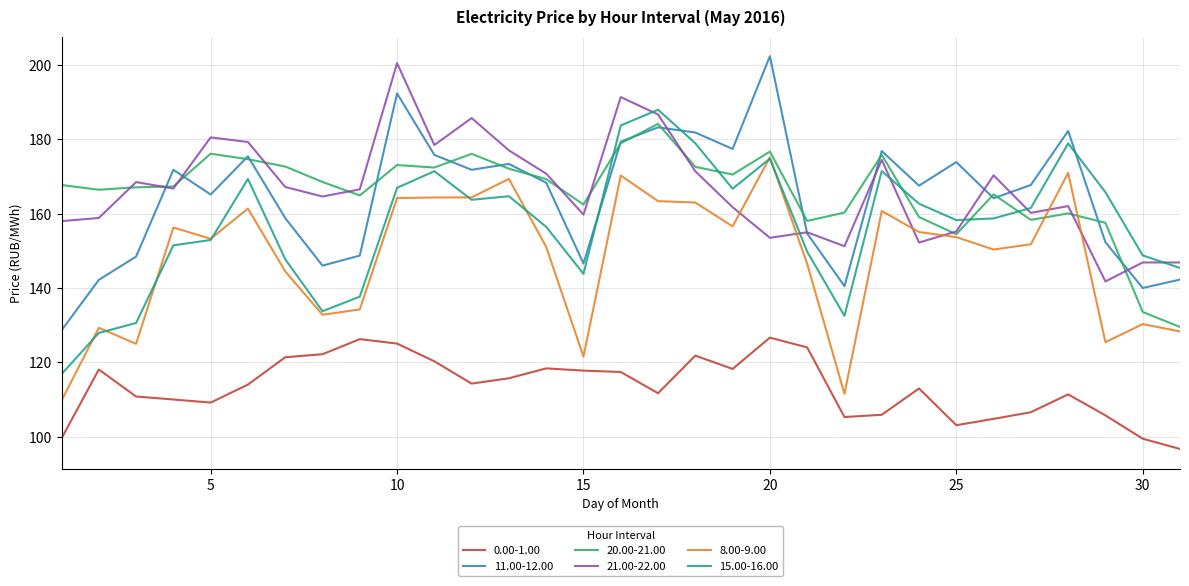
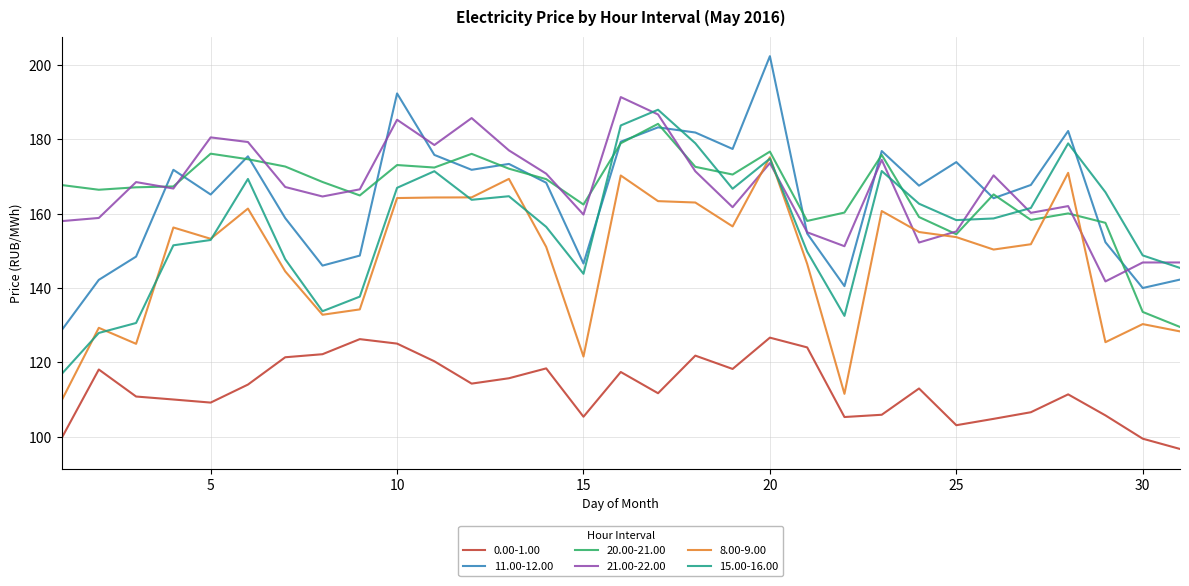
21.00-22.00, 10: 200 -> 185
0.00-1.00, 15: 118 -> 105
21.00-22.00, 20: 154 -> 174
